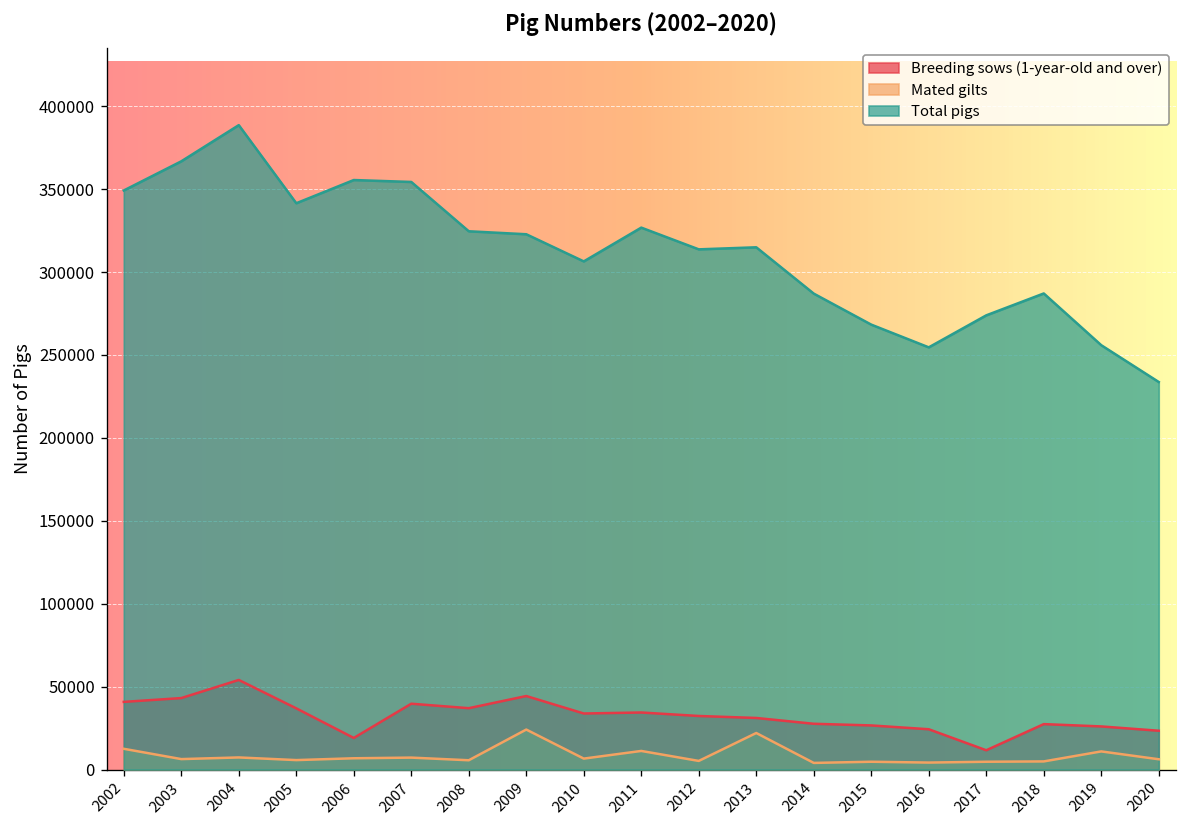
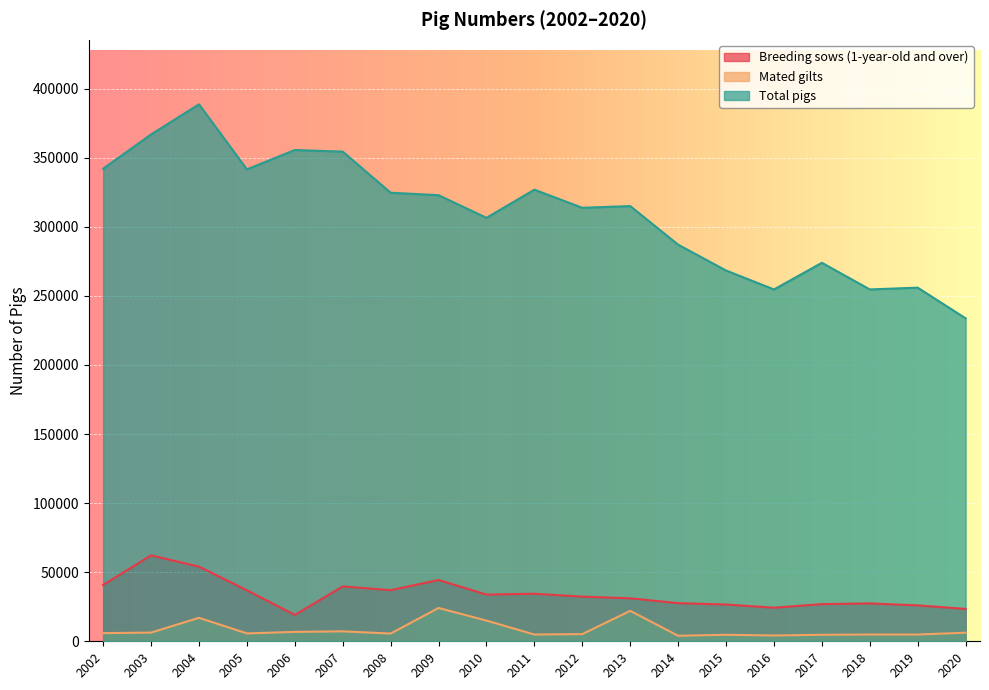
Mated gilts, 2002: 13000 -> 6000
Total pigs, 2002: 349000 -> 342000
Breeding sows (1-year-old and over), 2003: 43000 -> 62000
Mated gilts, 2004: 7000 -> 17000
Mated gilts, 2010: 7000 -> 15000
Mated gilts, 2011: 11000 -> 5000
Breeding sows (1-year-old and over), 2017: 12000 -> 27000
Total pigs, 2018: 287000 -> 255000
Mated gilts, 2019: 11000 -> 5000
